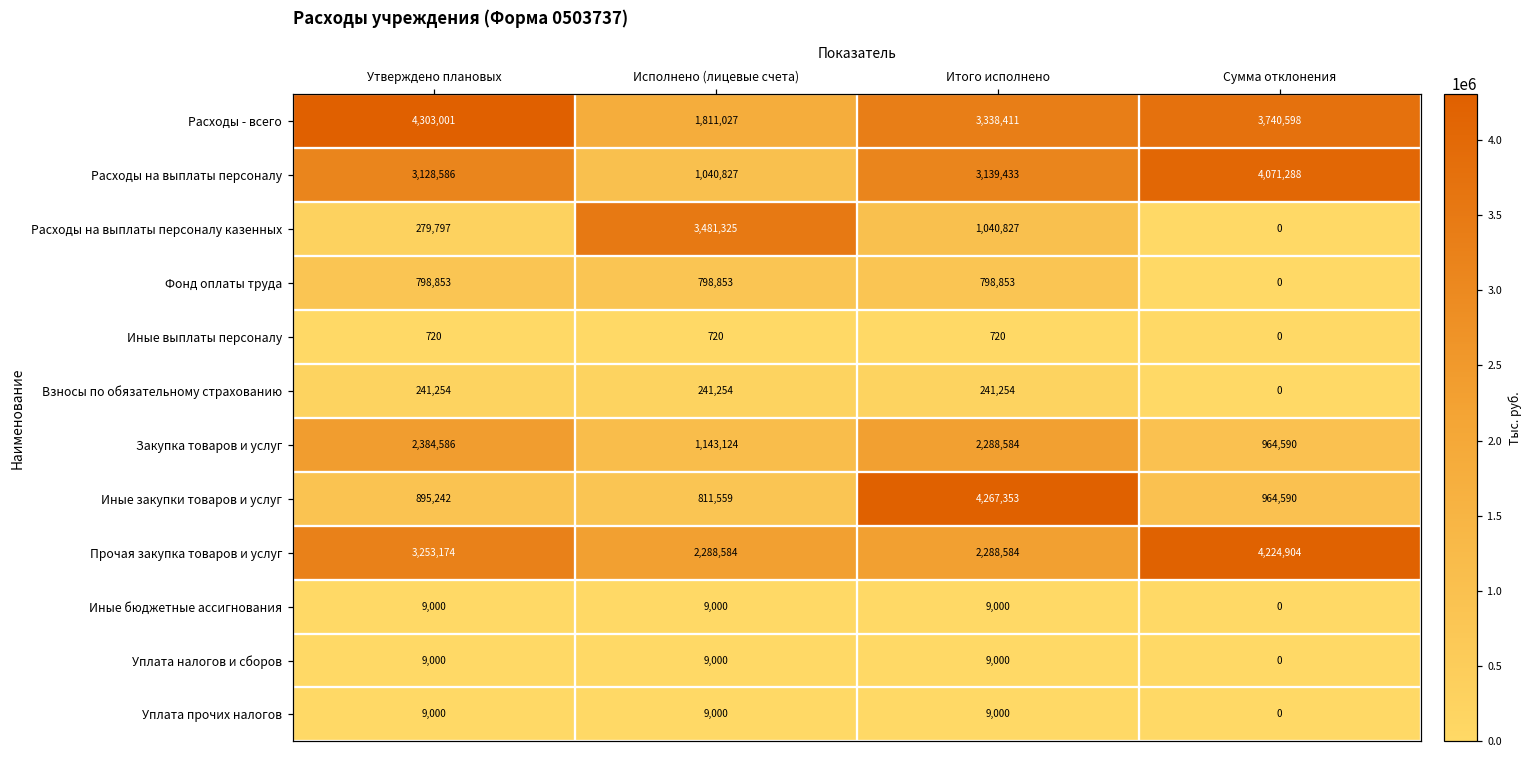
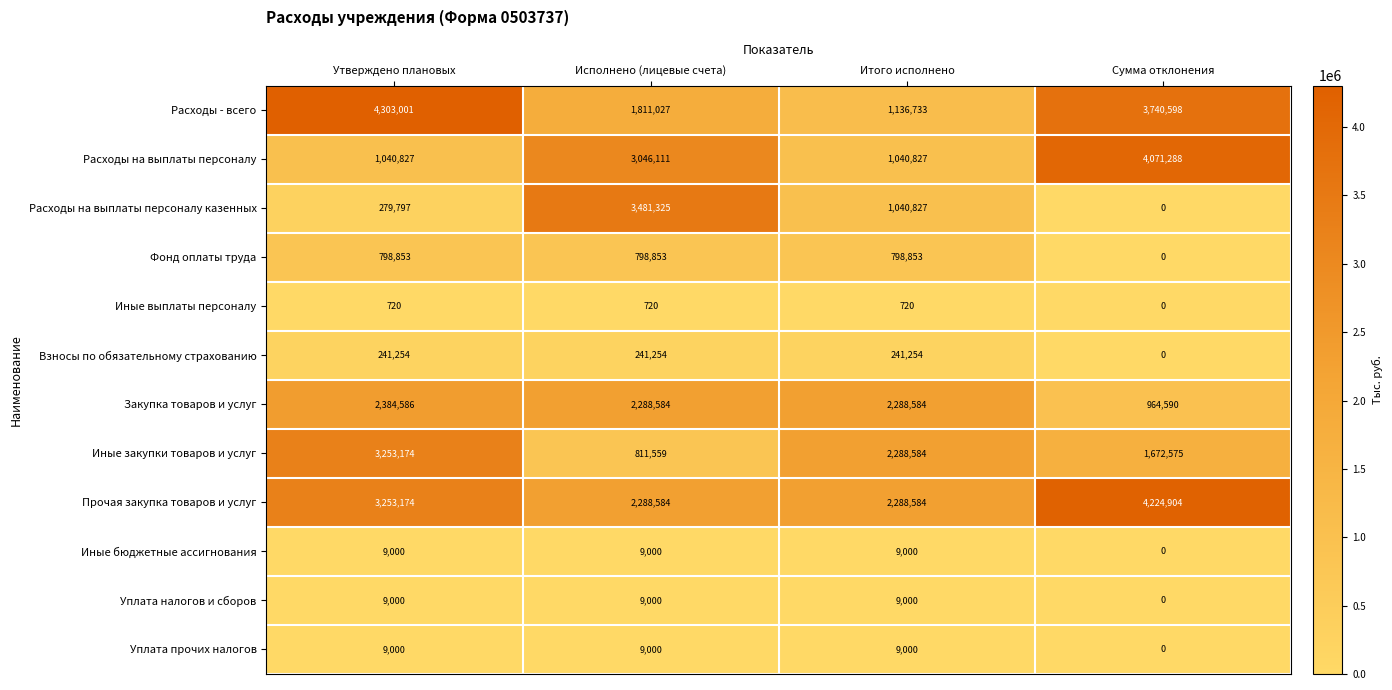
Расходы - всего, Итого исполнено: 3,338,411 -> 1,136,733
Расходы на выплаты персоналу, Утверждено плановых: 3,128,586 -> 1,040,827
Расходы на выплаты персоналу, Исполнено (лицевые счета): 1,040,827 -> 3,046,111
Расходы на выплаты персоналу, Итого исполнено: 3,139,433 -> 1,040,827
Закупка товаров и услуг, Исполнено (лицевые счета): 1,143,124 -> 2,288,584
Иные закупки товаров и услуг, Утверждено плановых: 895,242 -> 3,253,174
Иные закупки товаров и услуг, Итого исполнено: 4,267,353 -> 2,288,584
Иные закупки товаров и услуг, Сумма отклонения: 964,590 -> 1,672,575
